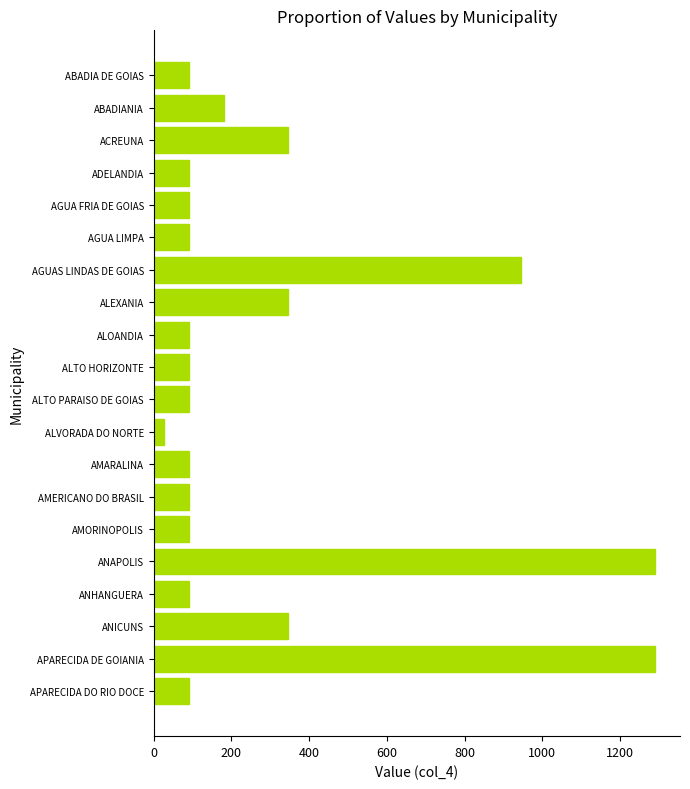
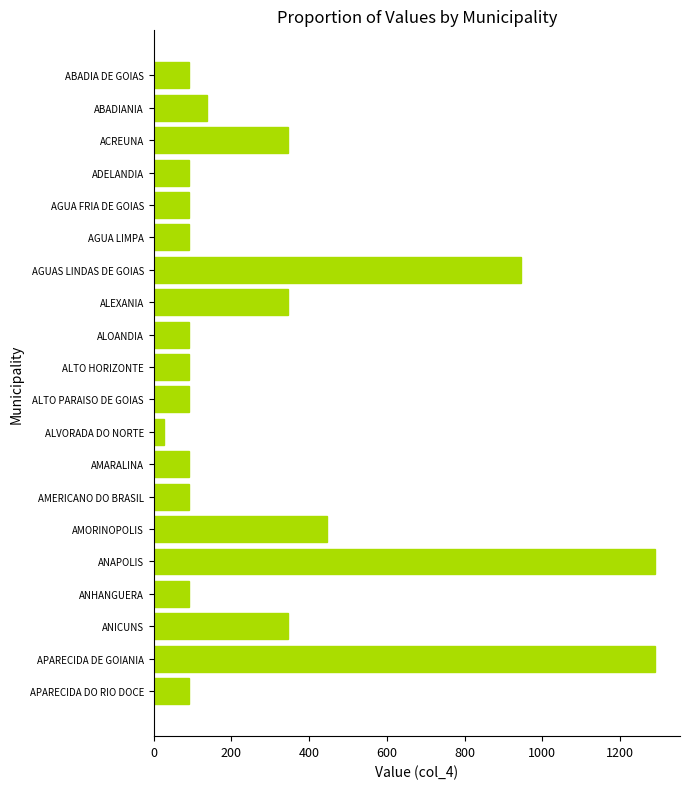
ABADIANIA: 180 -> 140
AMORINOPOLIS: 90 -> 450
